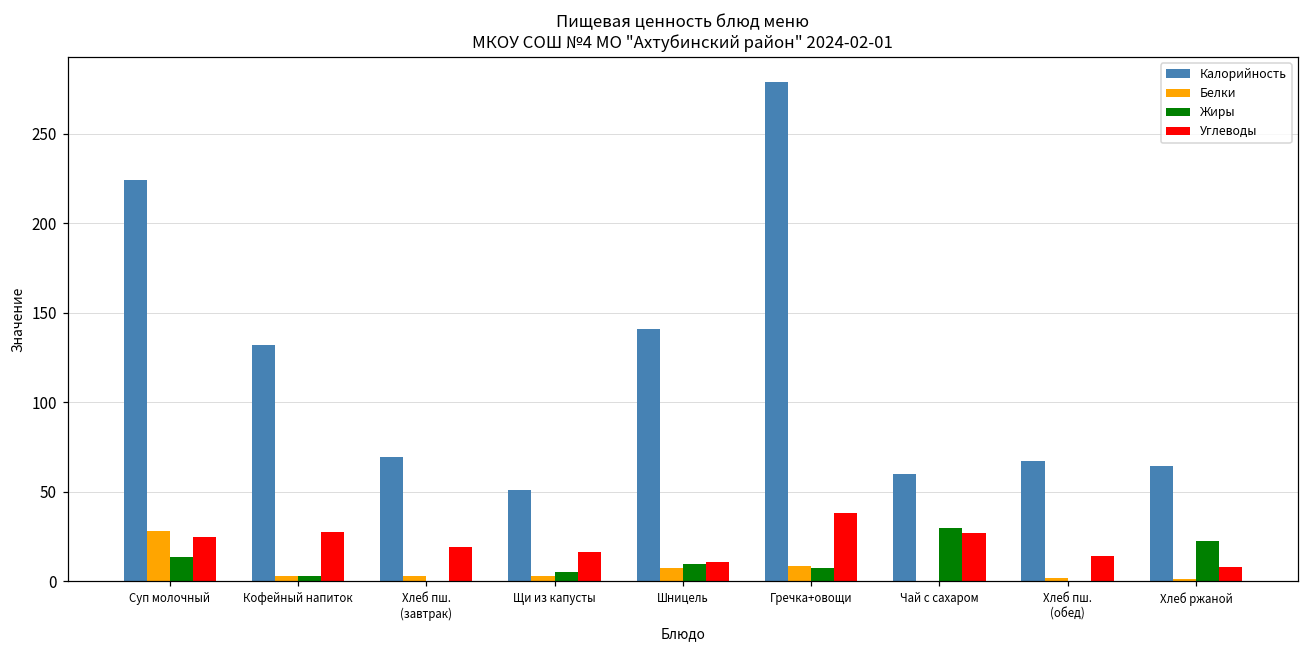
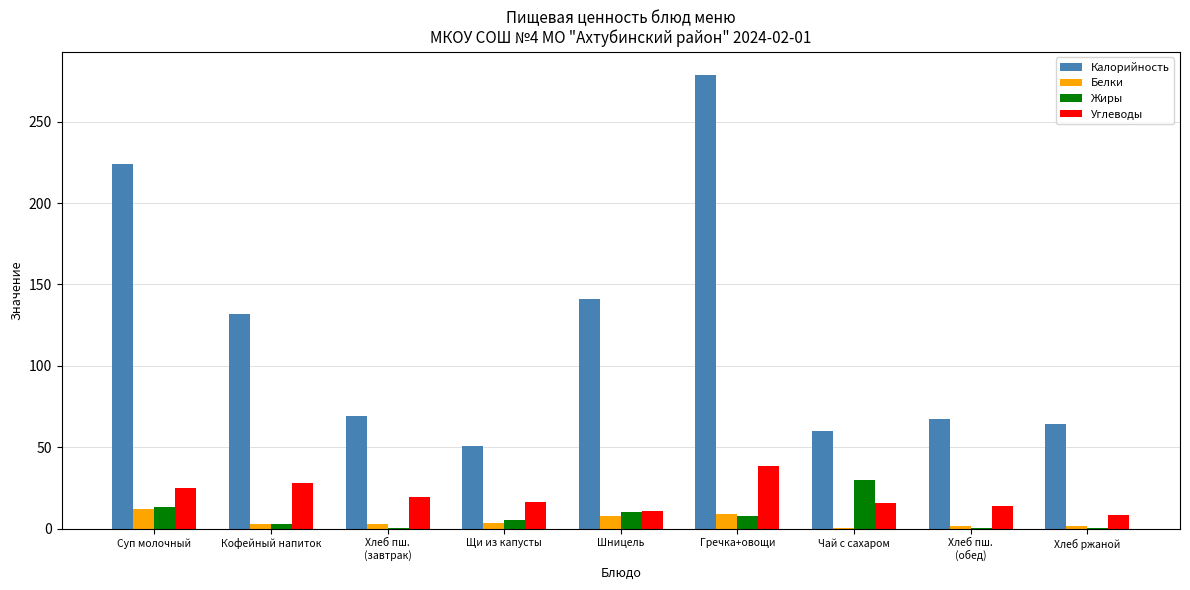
Белки, Суп молочный: 28 -> 12
Углеводы, Чай с сахаром: 27 -> 16
Жиры, Хлеб ржаной: 23 -> 1
